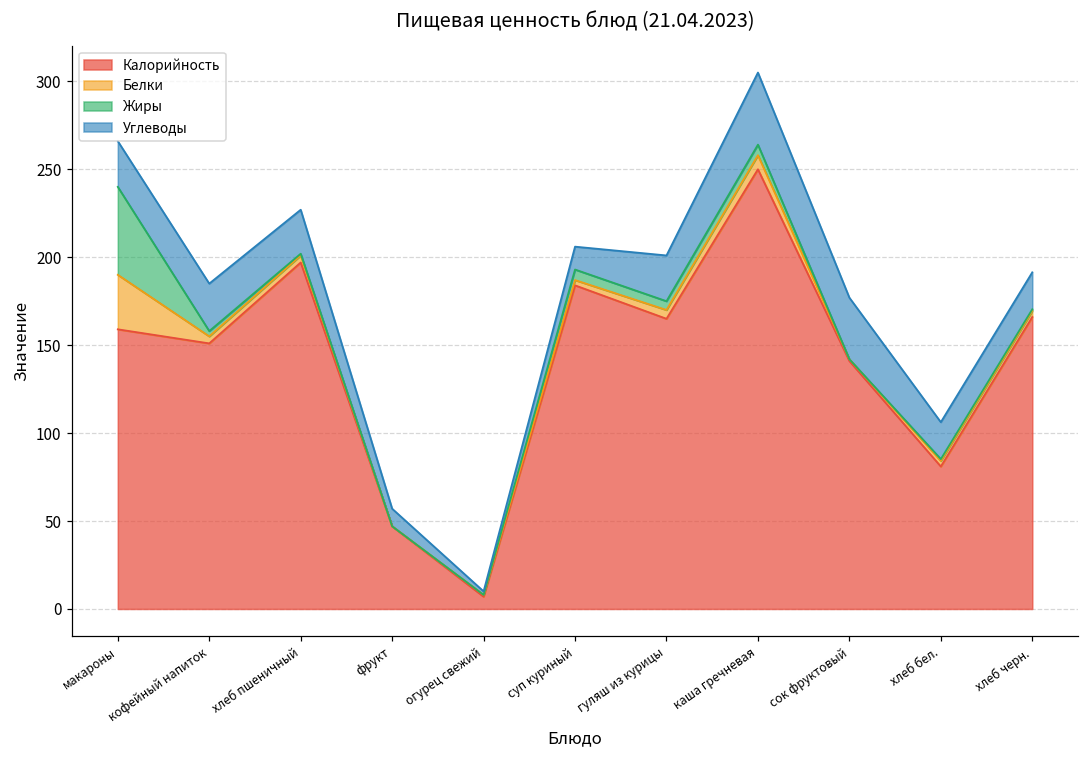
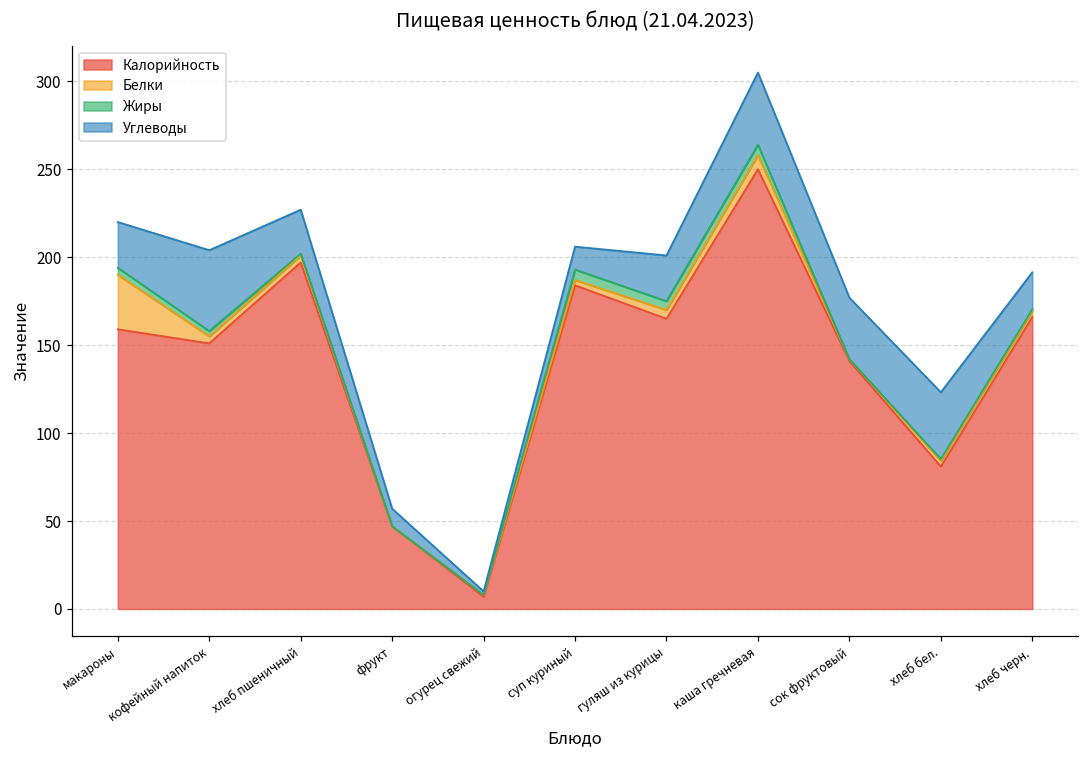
Жиры, макароны: 50 -> 4
Углеводы, кофейный напиток: 27 -> 46
Углеводы, хлеб бел.: 21 -> 38
